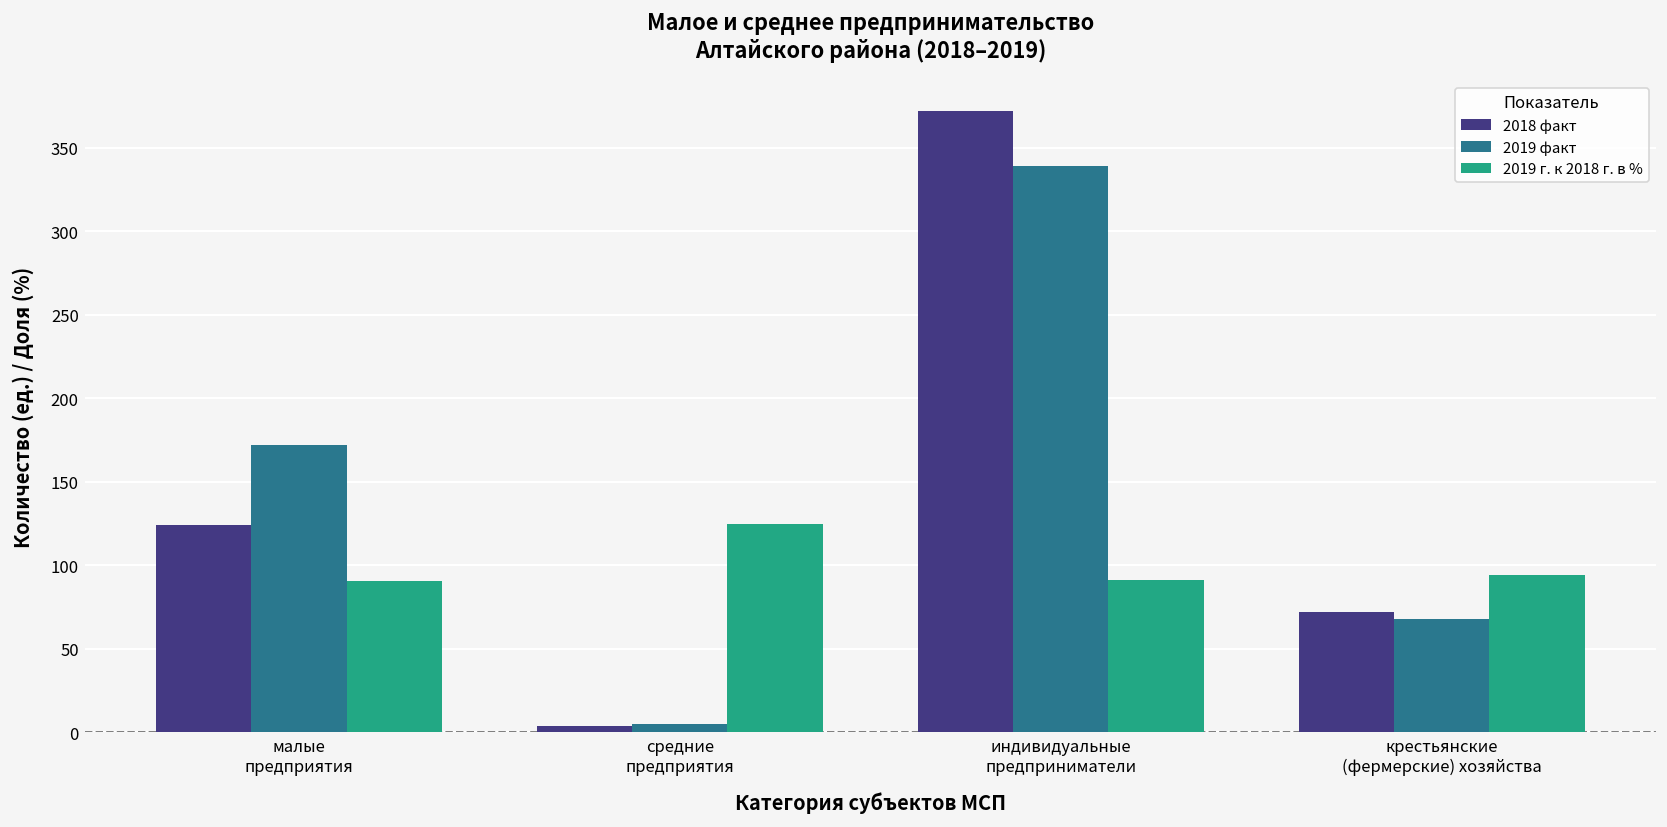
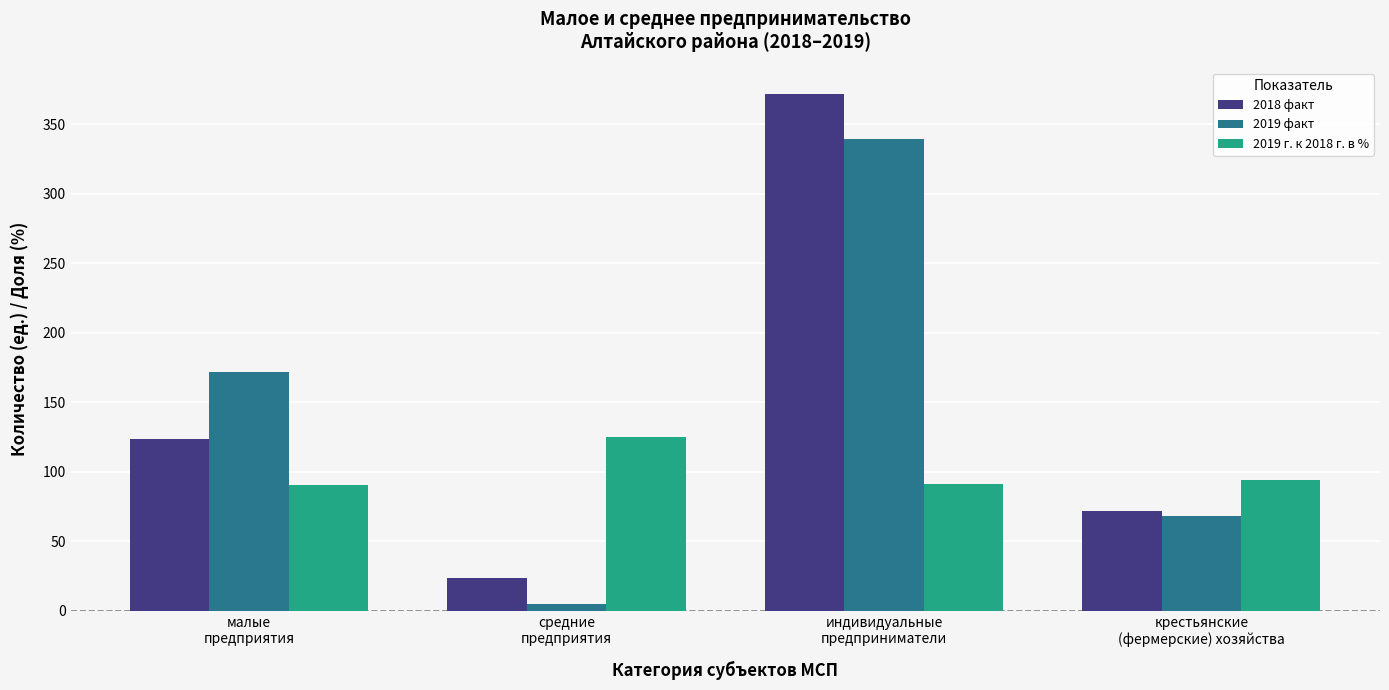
2018 факт, средние предприятия: 4 -> 24
